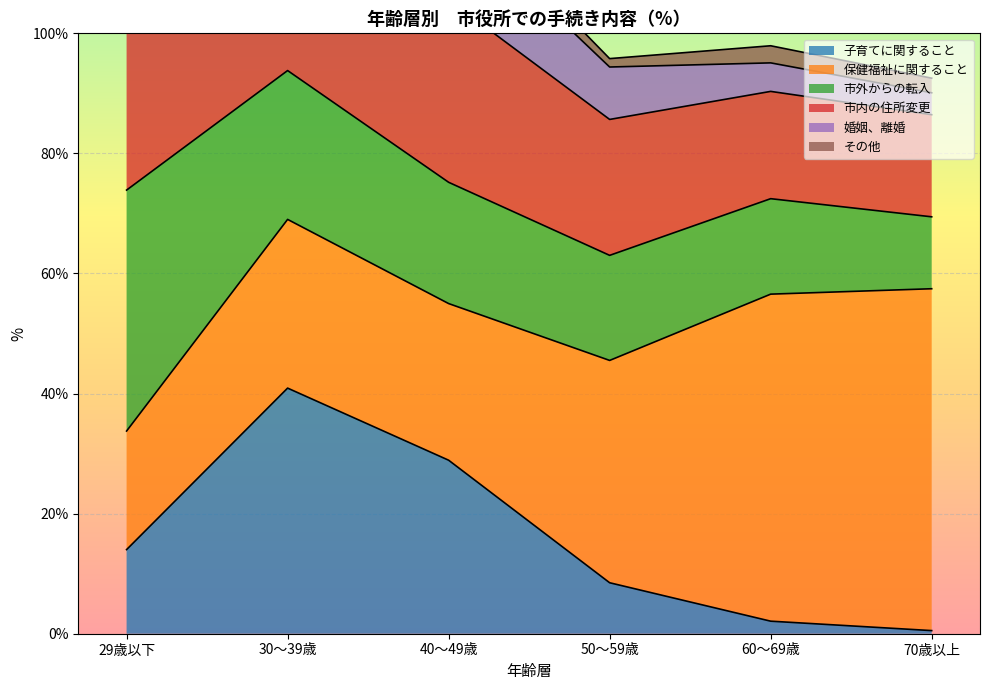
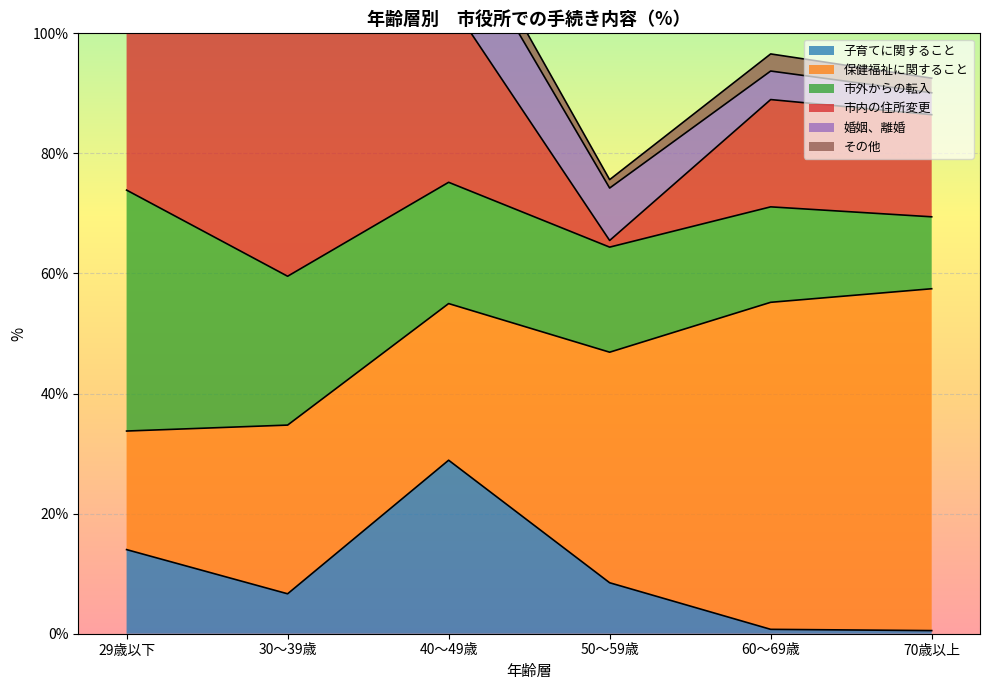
子育てに関すること, 30～39歳: 41% -> 7%
保健福祉に関すること, 50～59歳: 37% -> 38%
市内の住所変更, 50～59歳: 23% -> 1%
子育てに関すること, 60～69歳: 2% -> 1%
